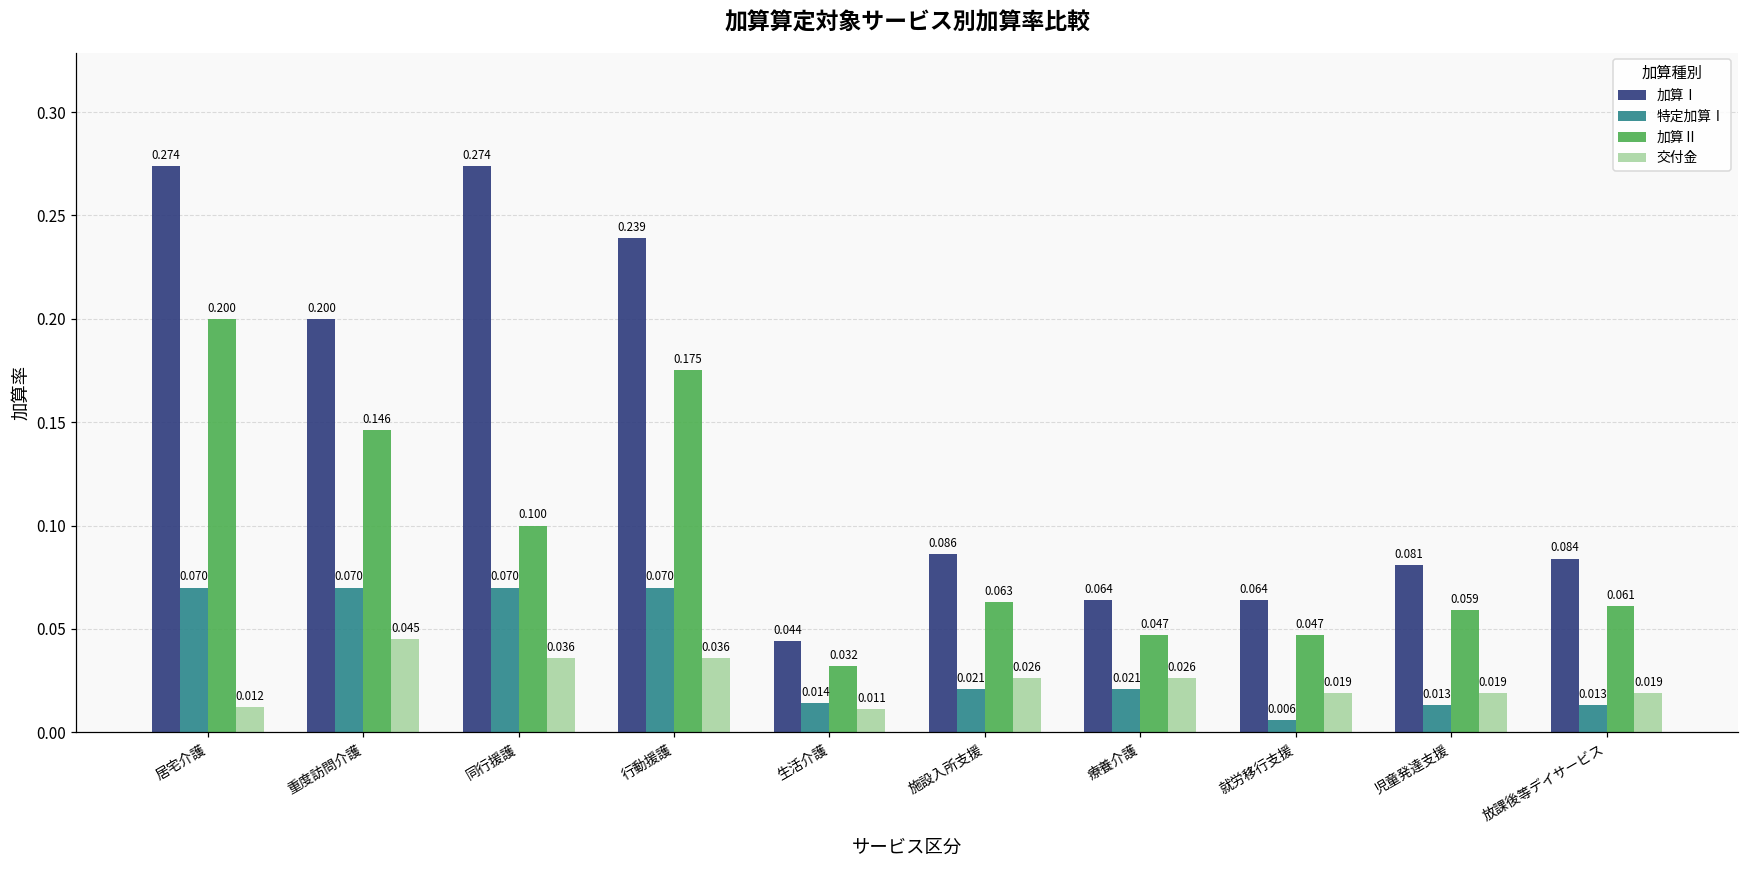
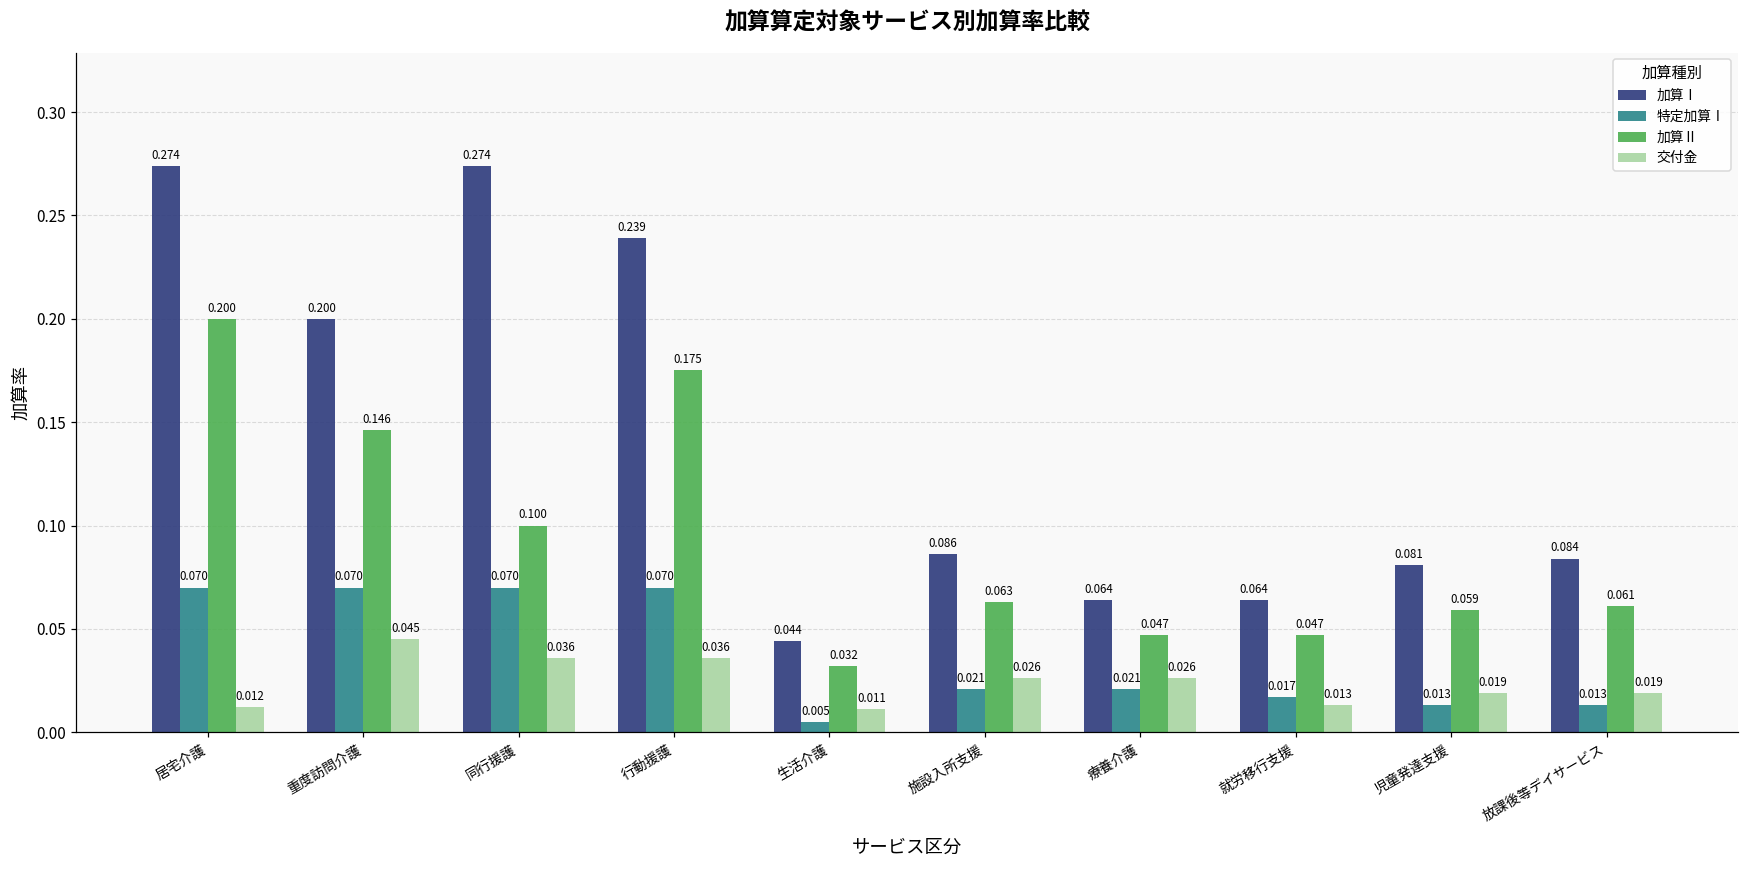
特定加算Ⅰ, 生活介護: 0.014 -> 0.005
特定加算Ⅰ, 就労移行支援: 0.006 -> 0.017
交付金, 就労移行支援: 0.019 -> 0.013
